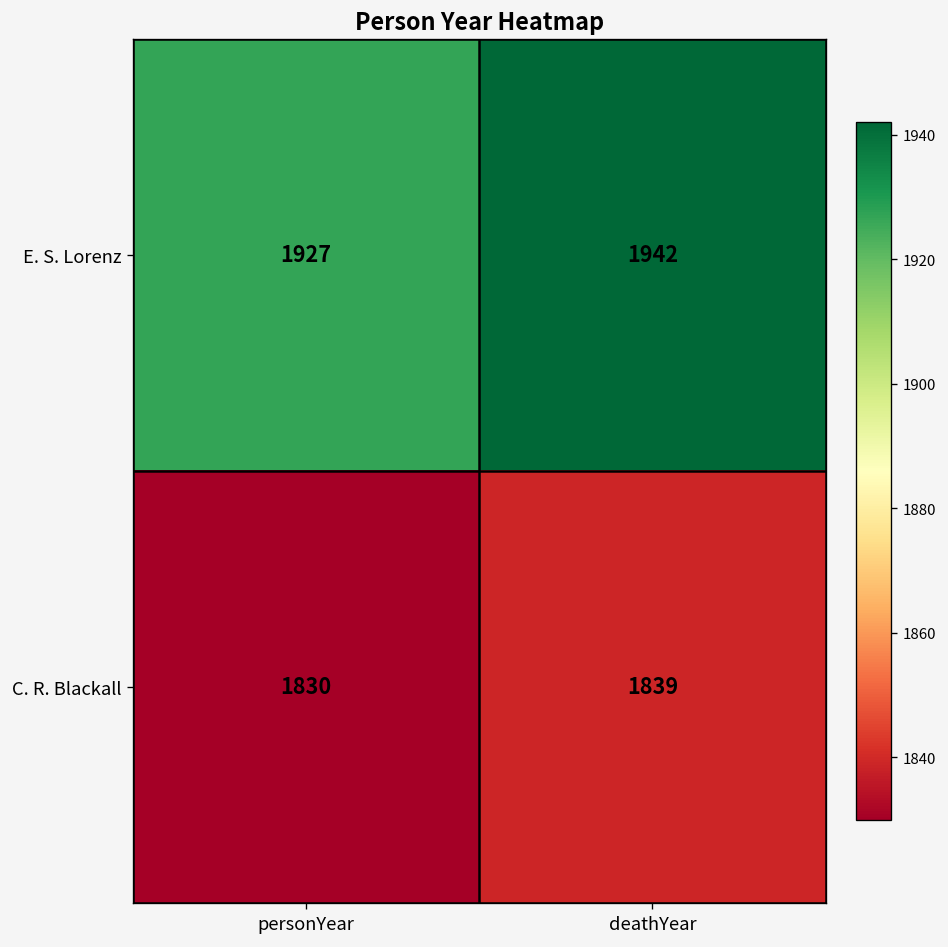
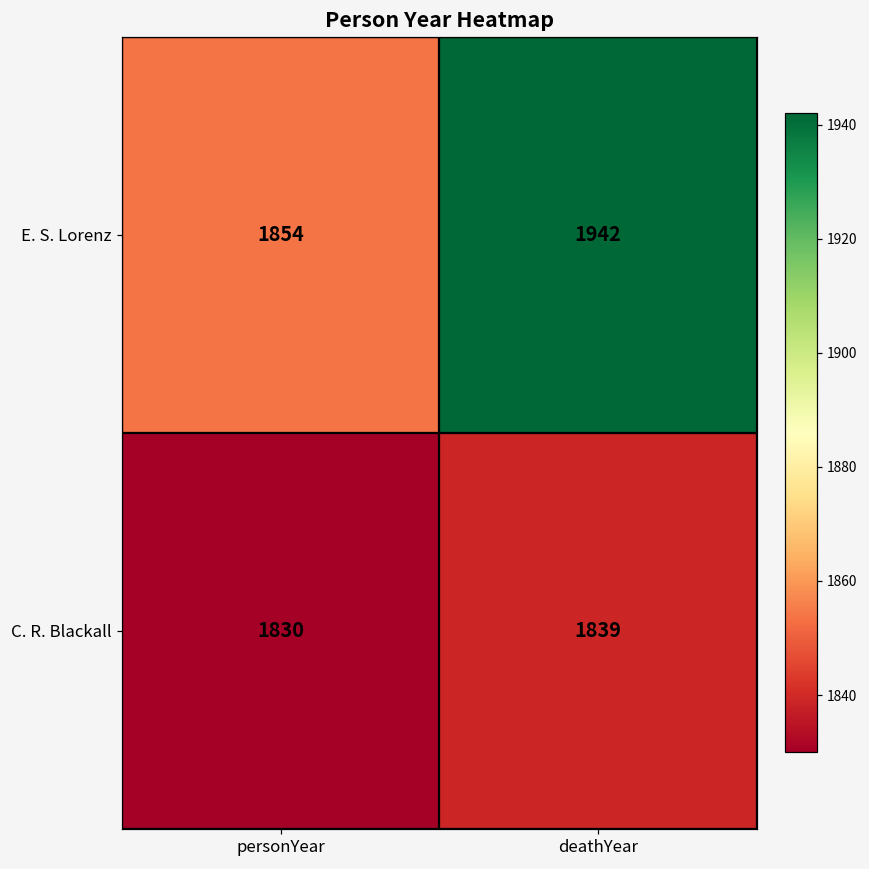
E. S. Lorenz, personYear: 1927 -> 1854
